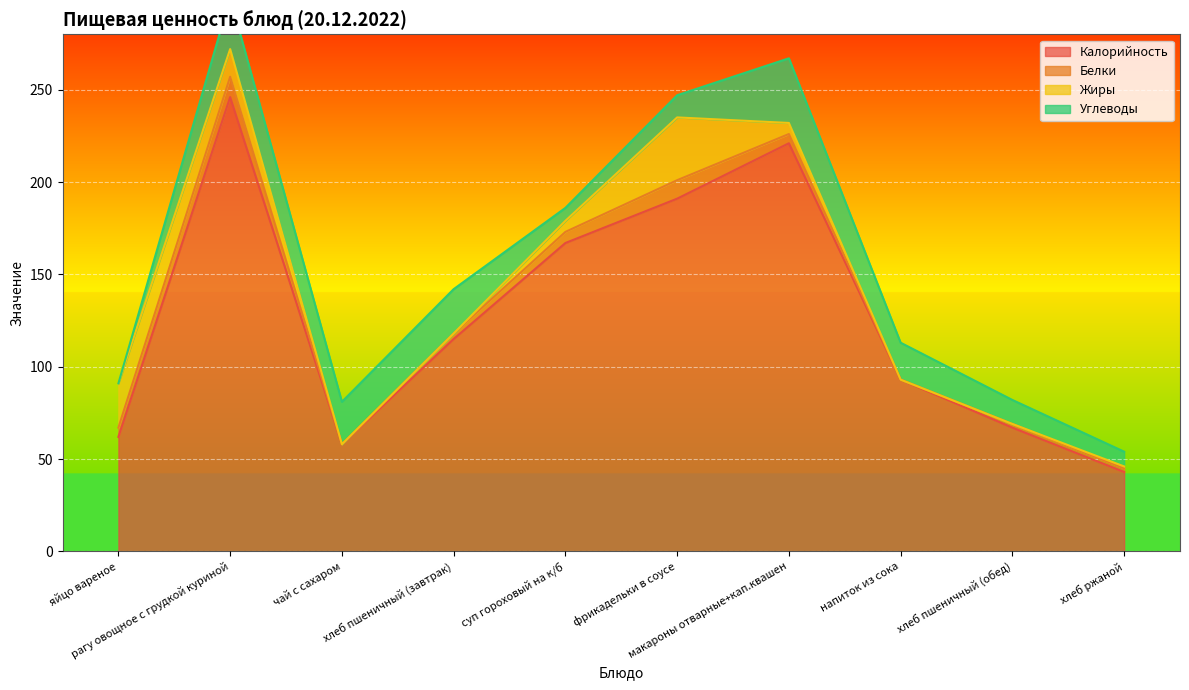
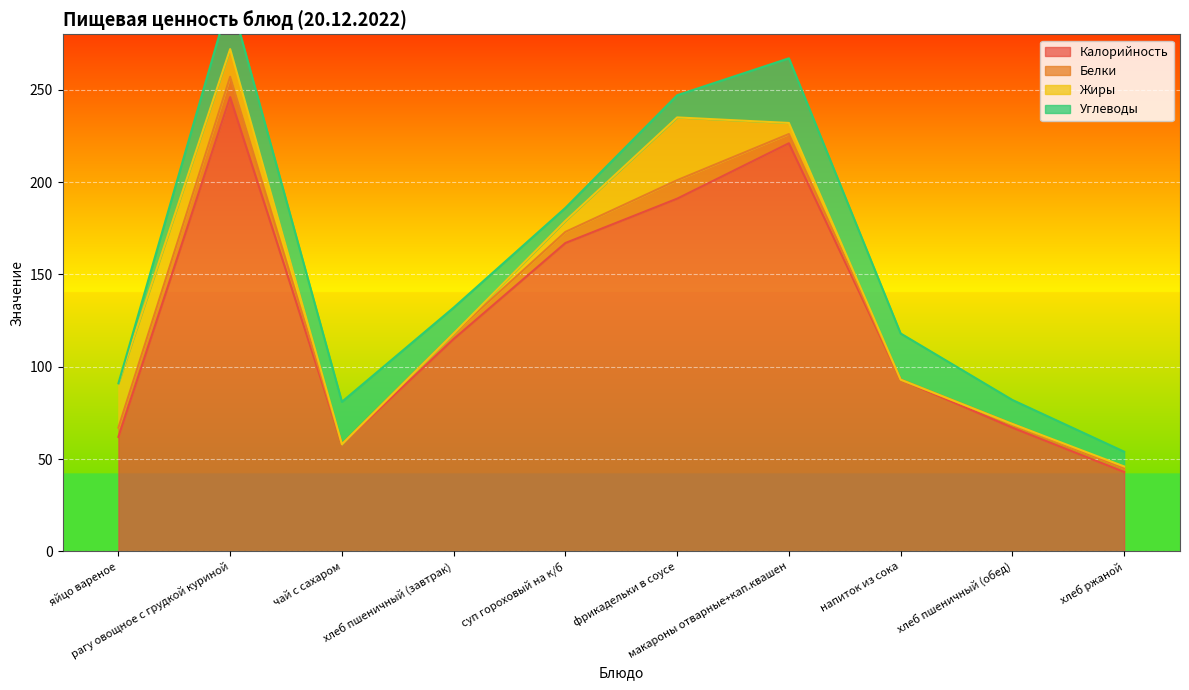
Углеводы, хлеб пшеничный (завтрак): 24 -> 14
Углеводы, напиток из сока: 20 -> 25
